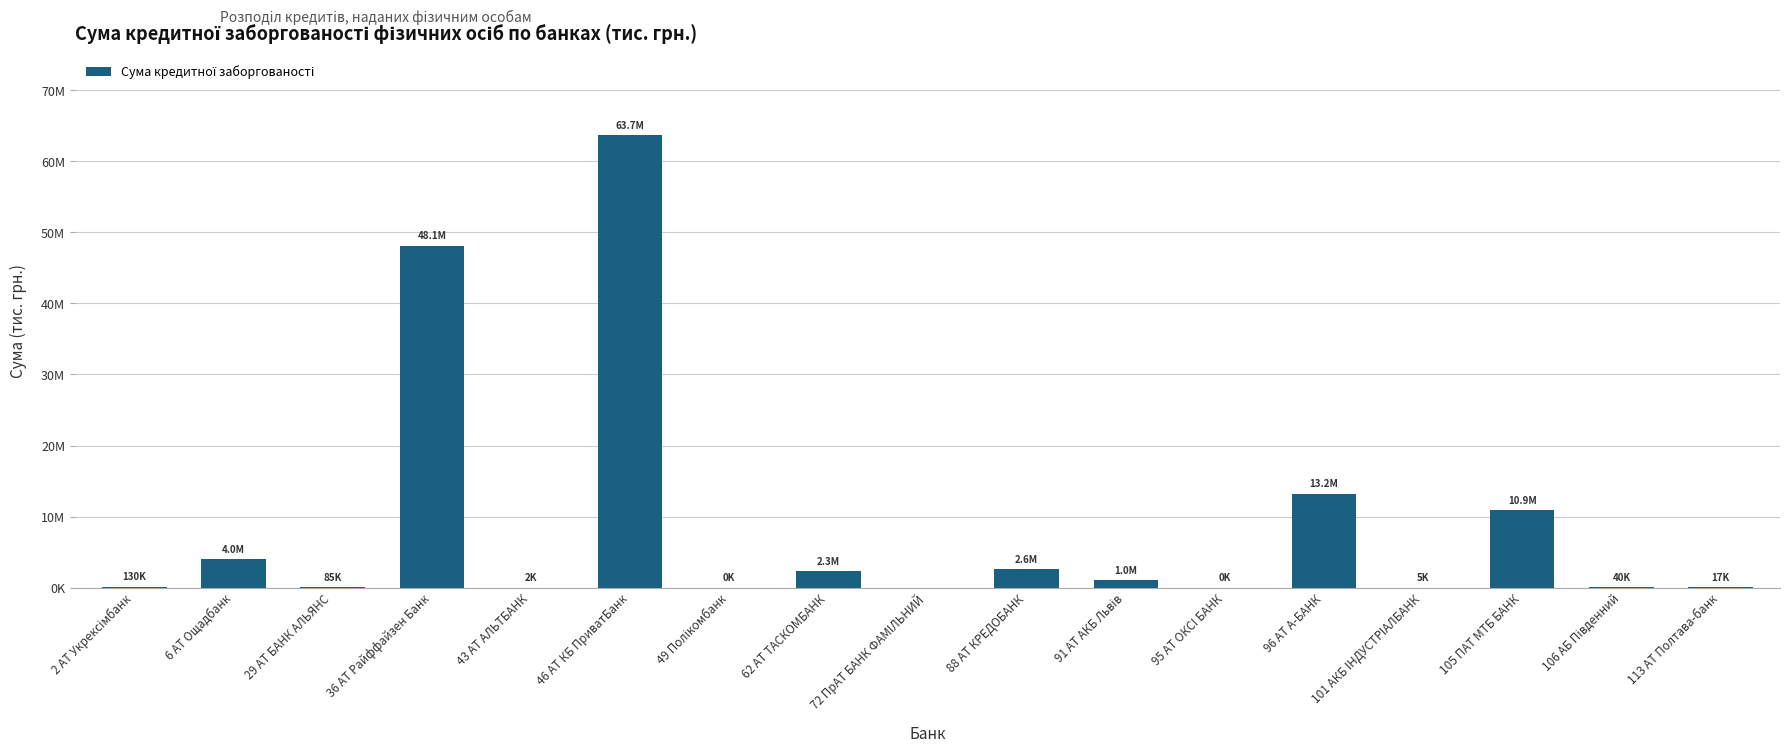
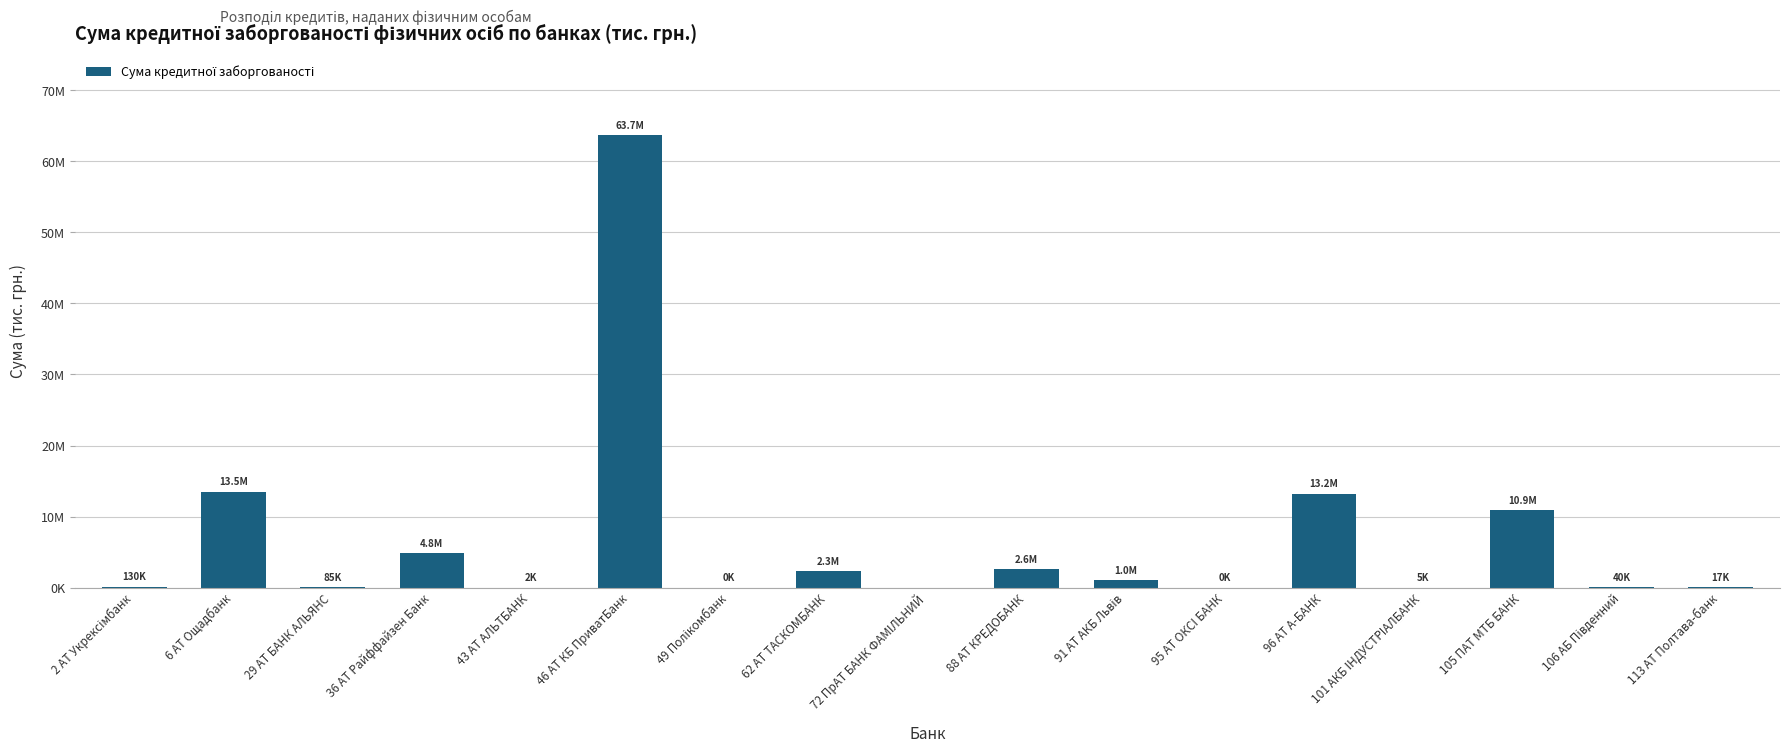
6 АТ Ощадбанк: 4.0M -> 13.5M
36 АТ Райффайзен Банк: 48.1M -> 4.8M
